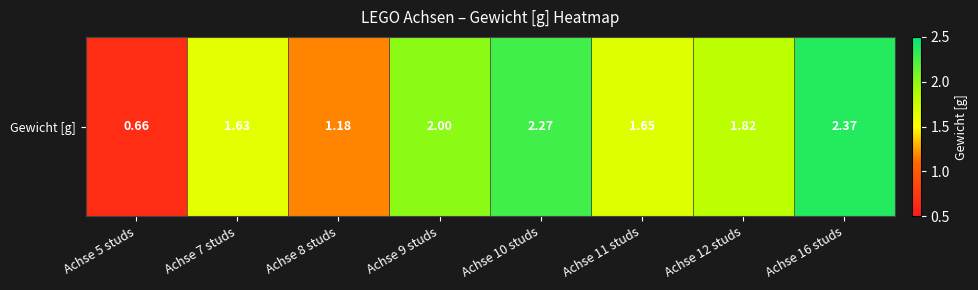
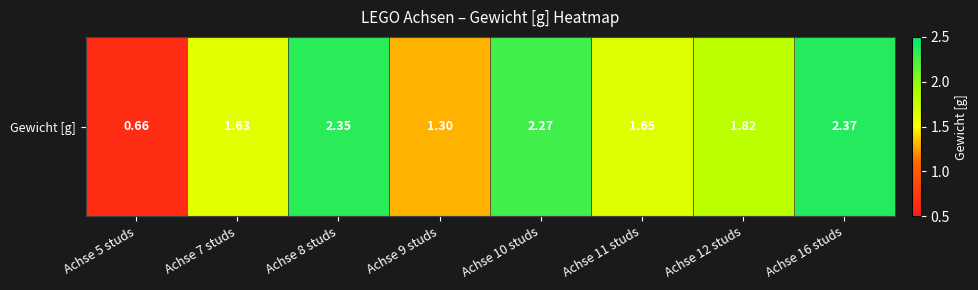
Gewicht [g], Achse 8 studs: 1.18 -> 2.35
Gewicht [g], Achse 9 studs: 2.00 -> 1.30
